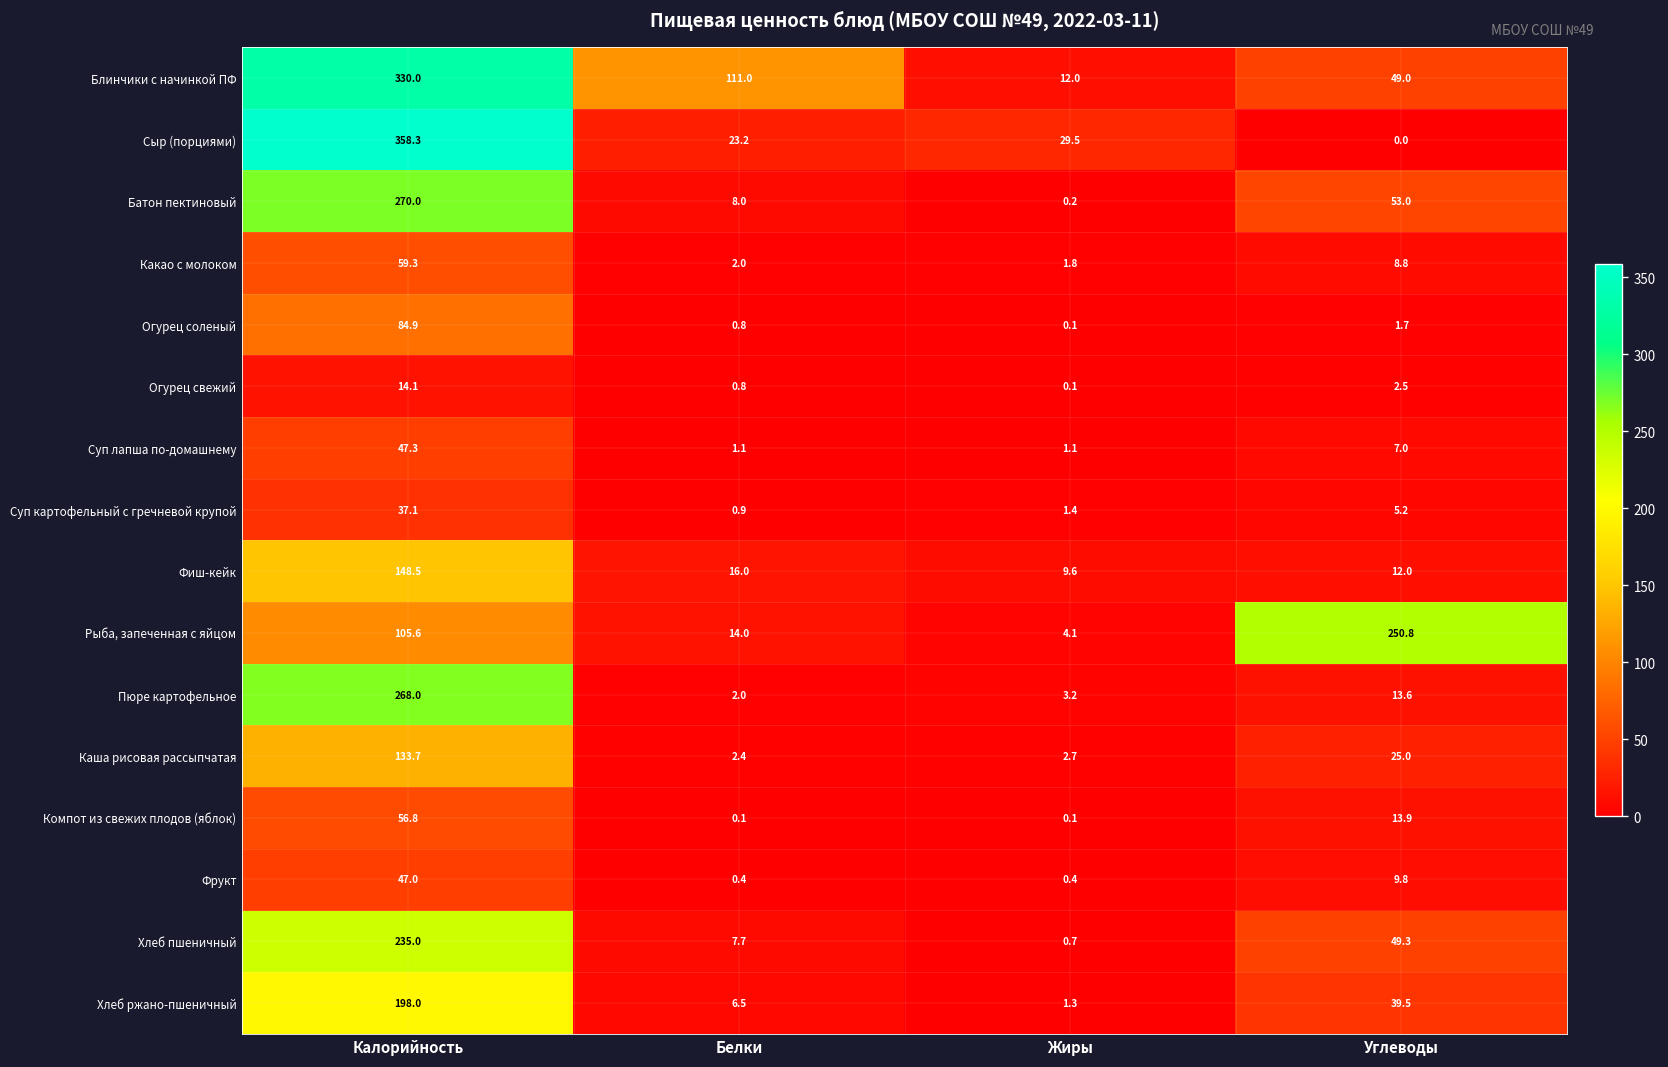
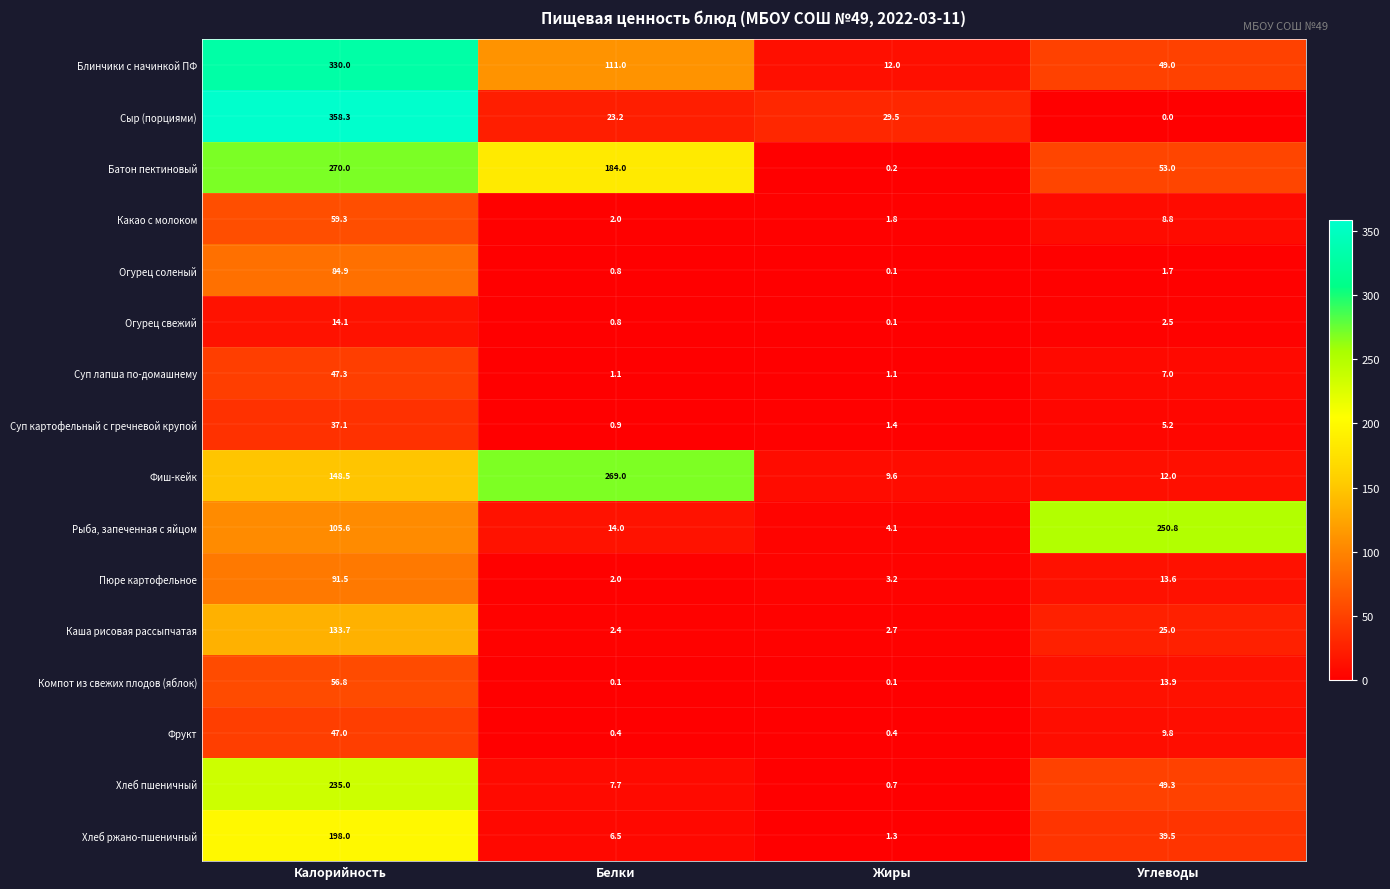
Батон пектиновый, Белки: 8.0 -> 184.0
Фиш-кейк, Белки: 16.0 -> 269.0
Пюре картофельное, Калорийность: 268.0 -> 91.5
